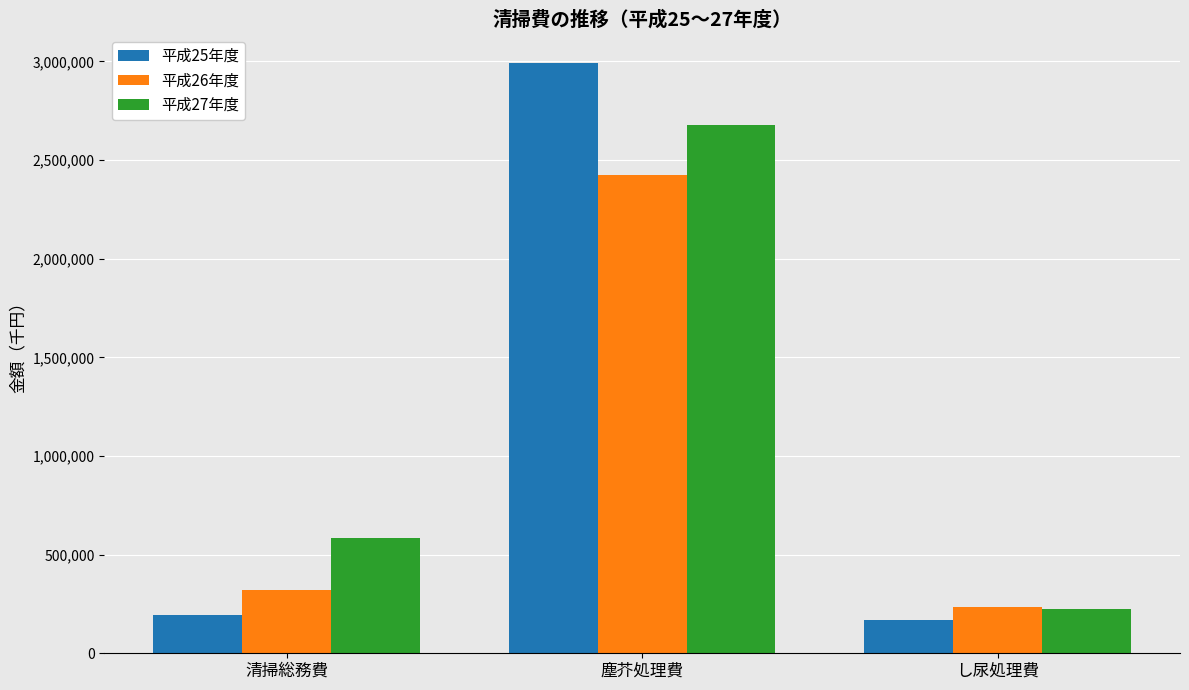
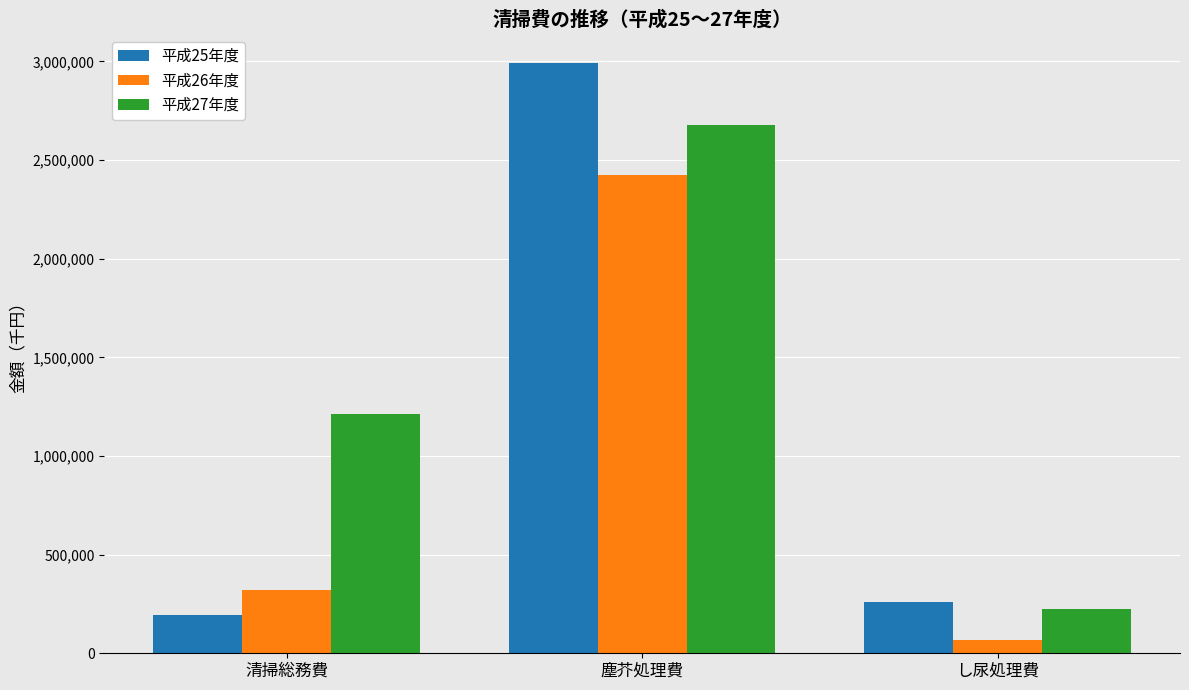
平成27年度, 清掃総務費: 580,000 -> 1,220,000
平成25年度, し尿処理費: 170,000 -> 260,000
平成26年度, し尿処理費: 240,000 -> 70,000
